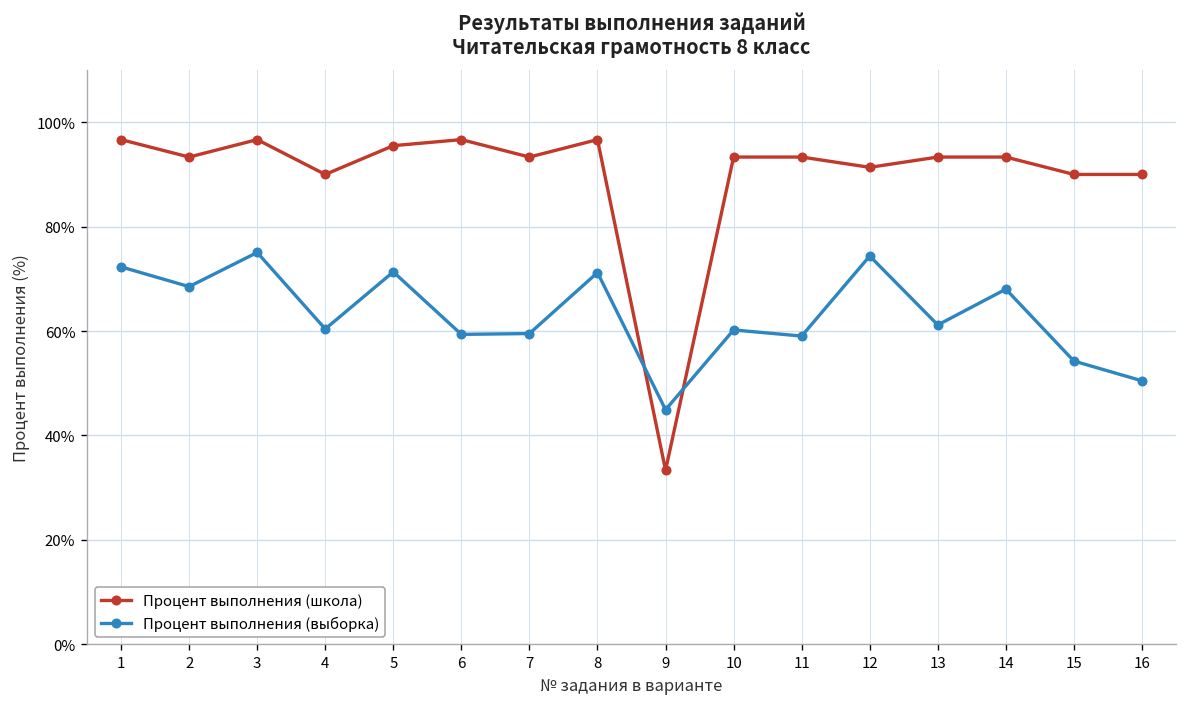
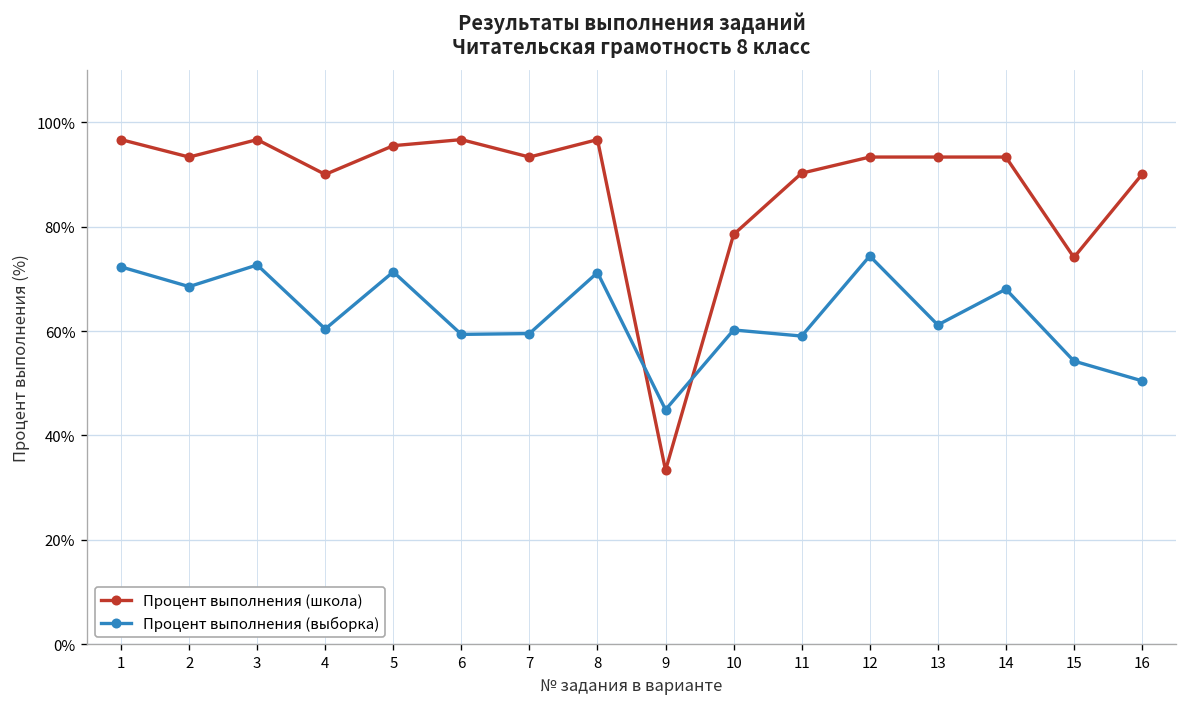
Процент выполнения (выборка), 3: 75% -> 73%
Процент выполнения (школа), 10: 93% -> 79%
Процент выполнения (школа), 11: 93% -> 90%
Процент выполнения (школа), 12: 91% -> 93%
Процент выполнения (школа), 15: 90% -> 74%
